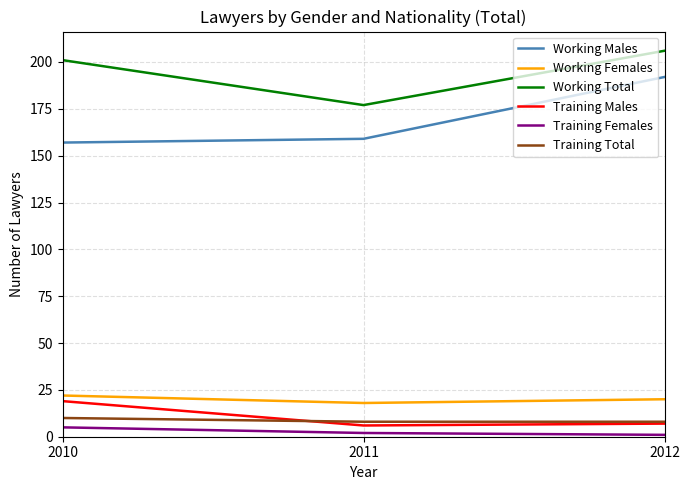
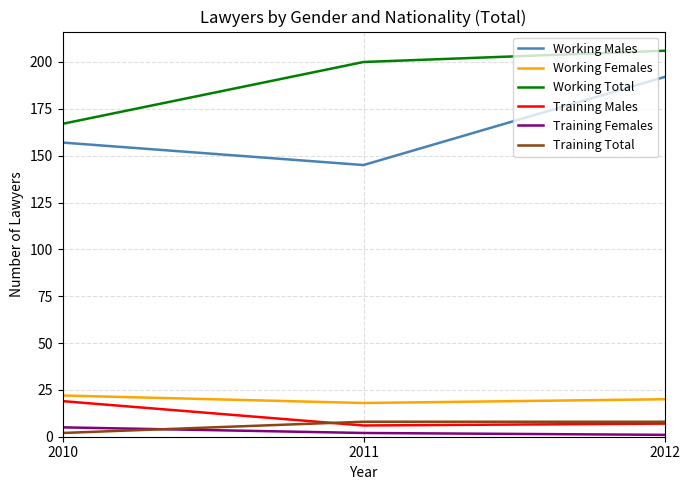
Working Total, 2010: 201 -> 167
Training Total, 2010: 10 -> 2
Working Males, 2011: 159 -> 145
Working Total, 2011: 177 -> 200
